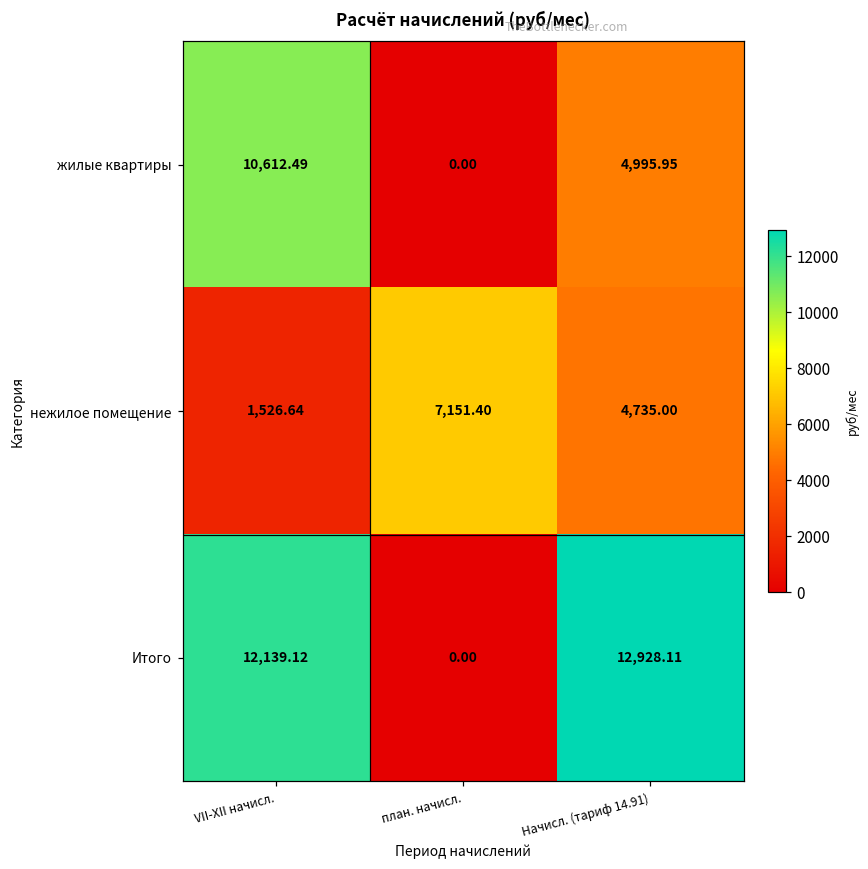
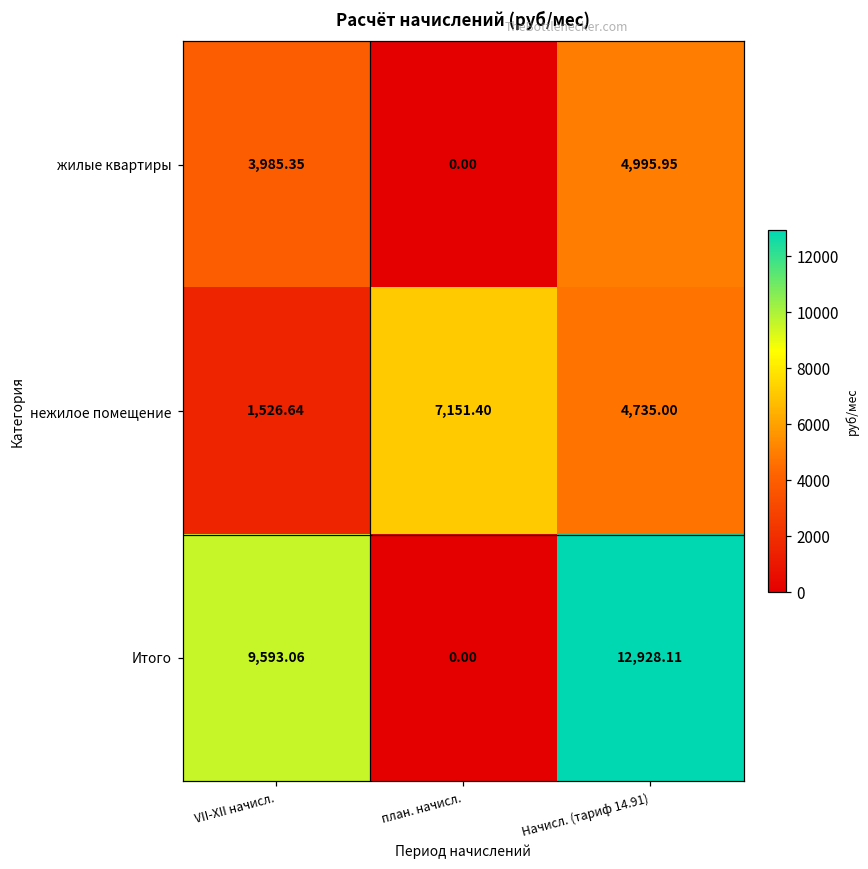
жилые квартиры, VII-XII начисл.: 10,612.49 -> 3,985.35
Итого, VII-XII начисл.: 12,139.12 -> 9,593.06
